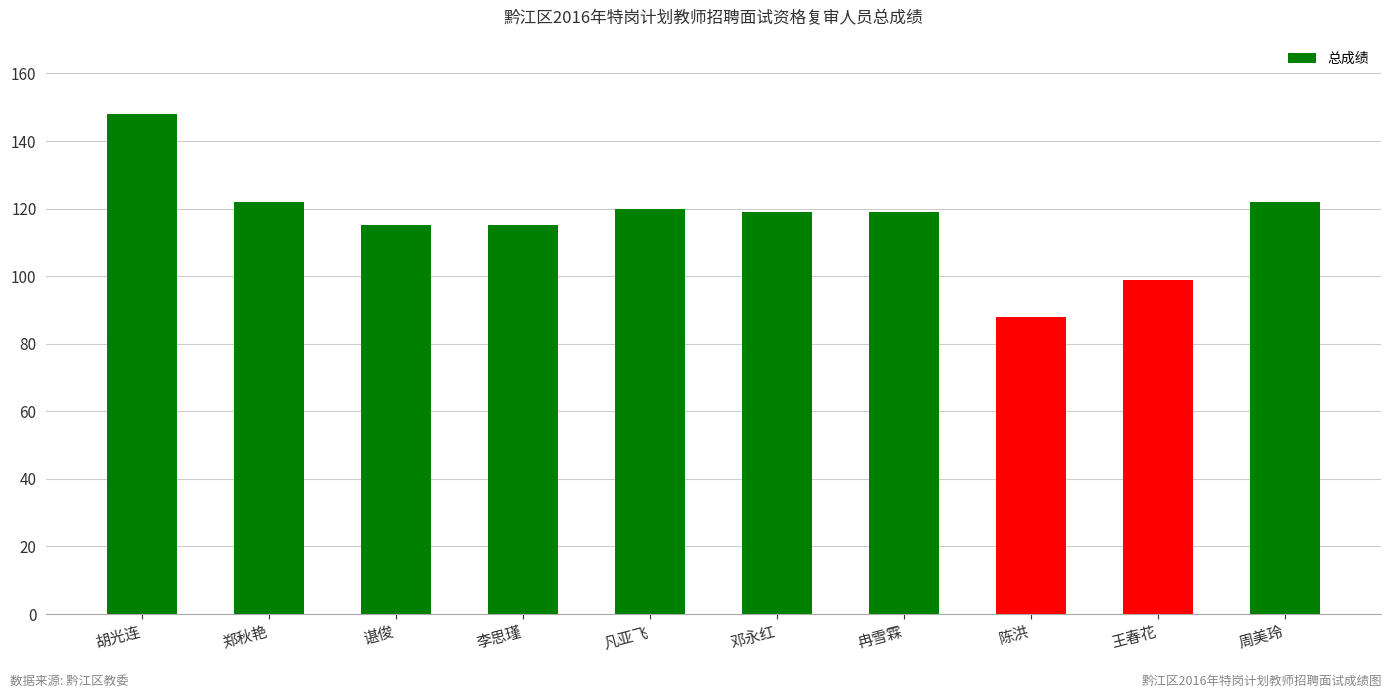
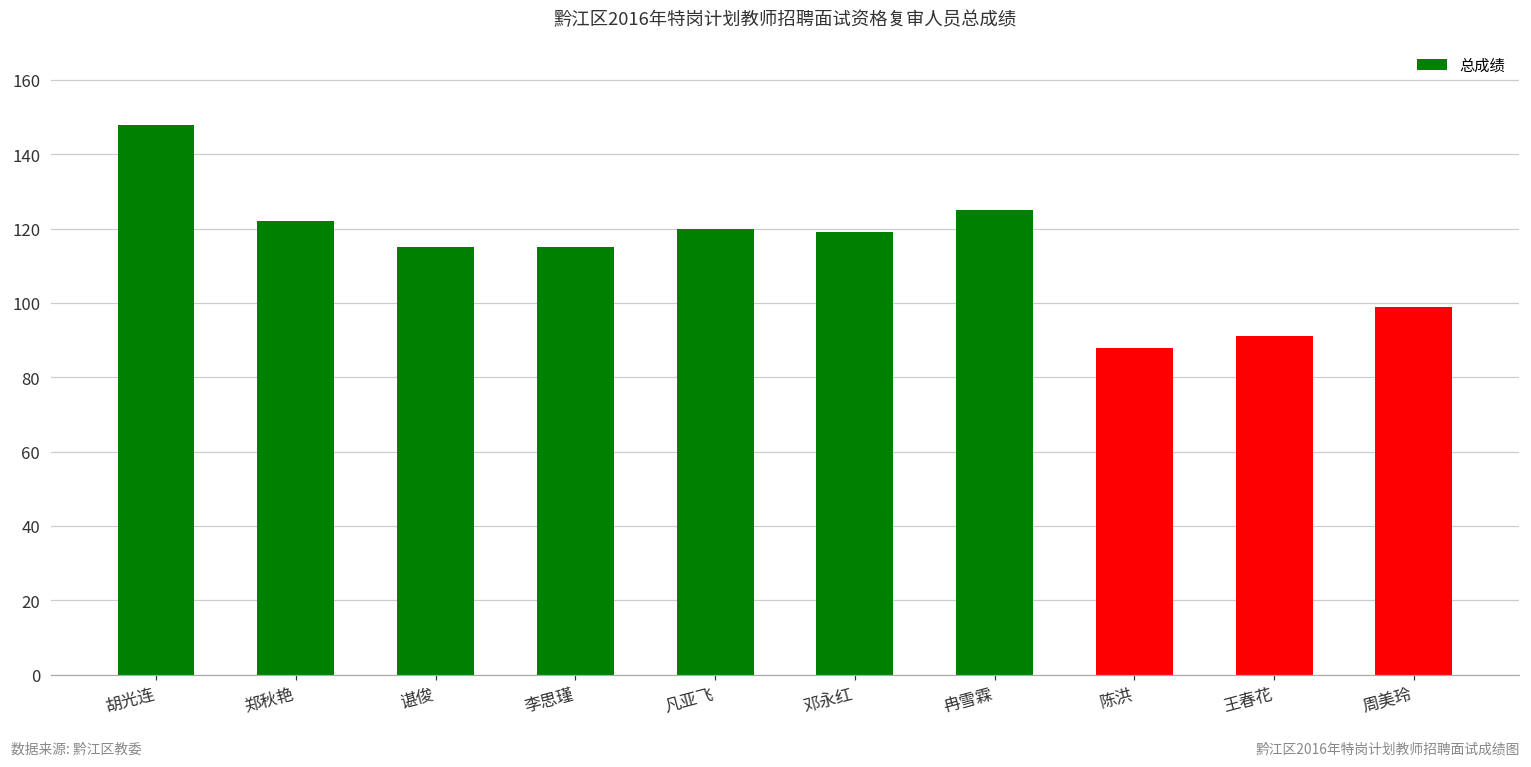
冉雪霖: 119 -> 125
王春花: 99 -> 91
周美玲: 122 -> 99
